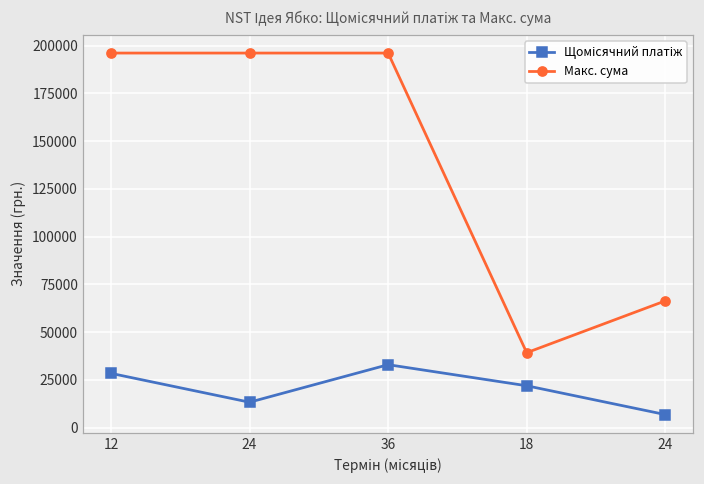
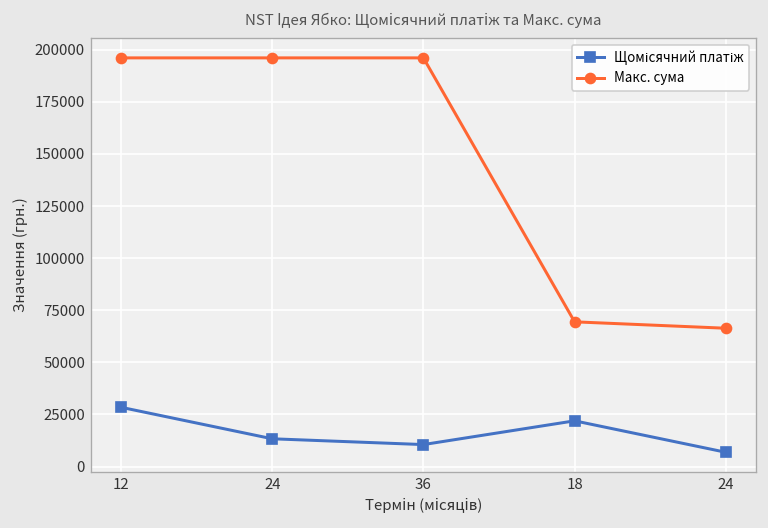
Щомісячний платіж, 36: 33000 -> 11000
Макс. сума, 18: 39000 -> 69000
